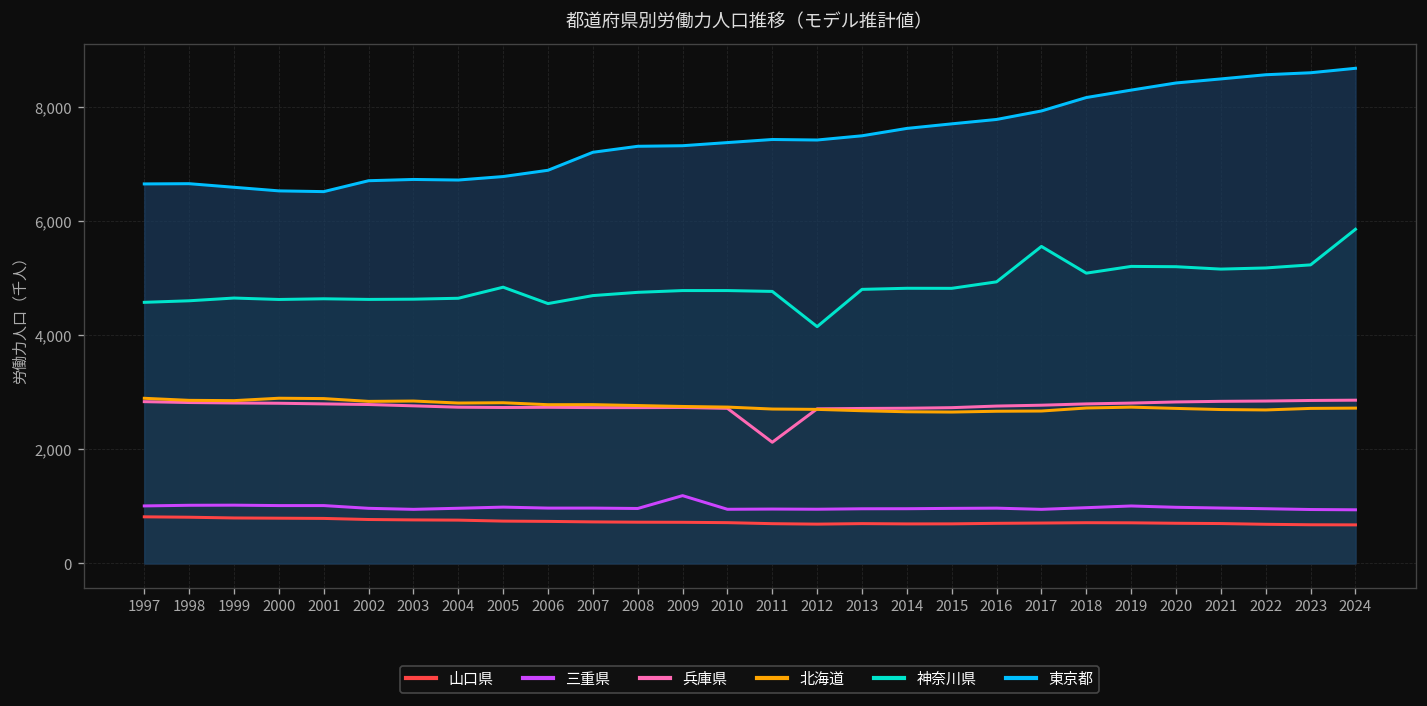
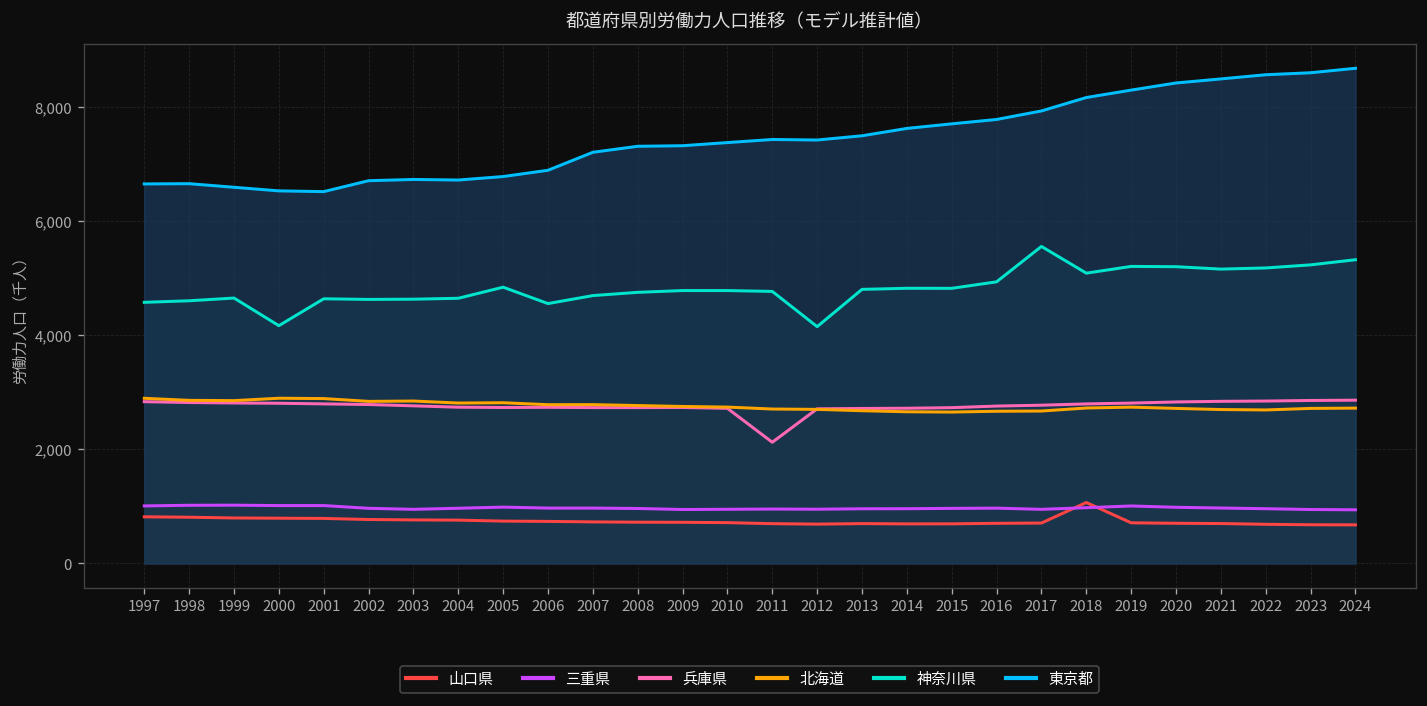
神奈川県, 2000: 4,600 -> 4,200
三重県, 2009: 1,200 -> 900
山口県, 2018: 700 -> 1,100
神奈川県, 2024: 5,900 -> 5,300
